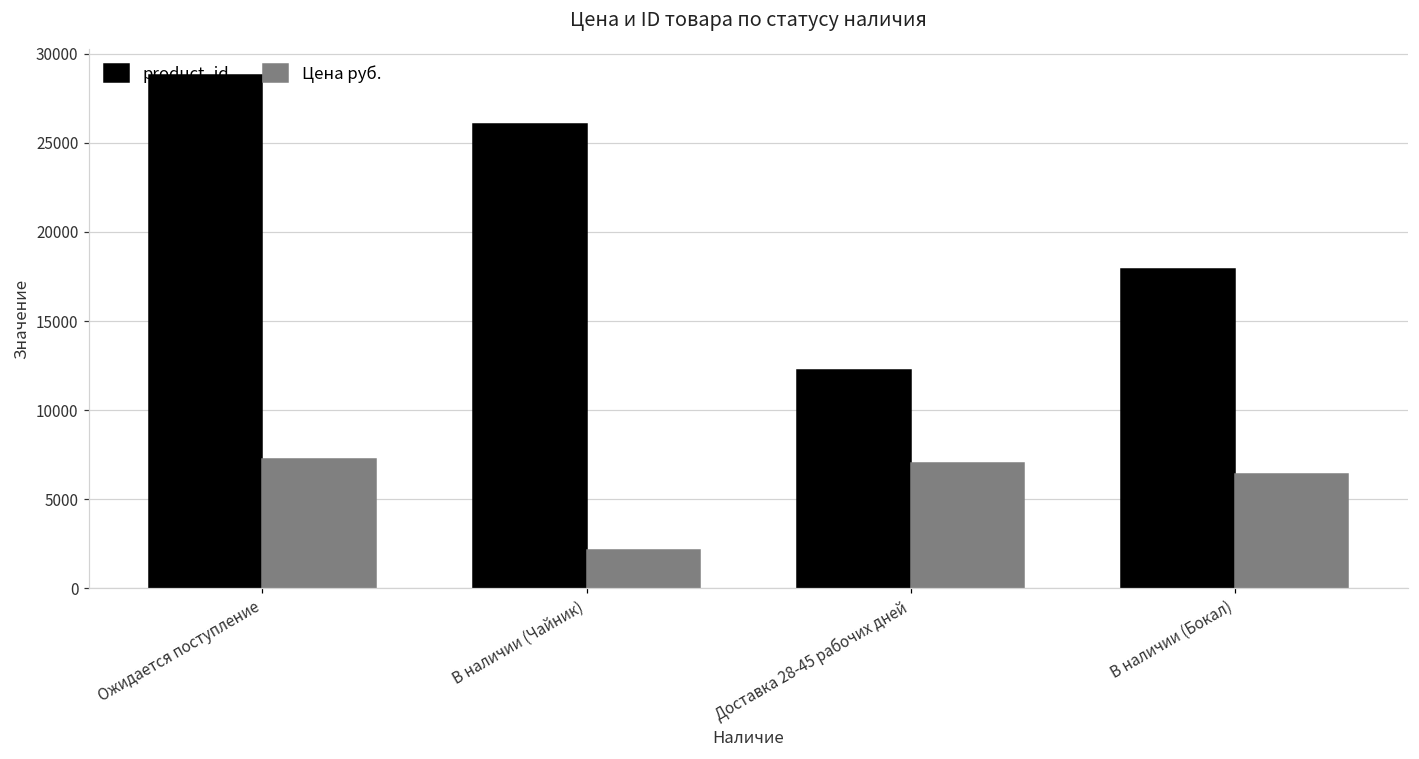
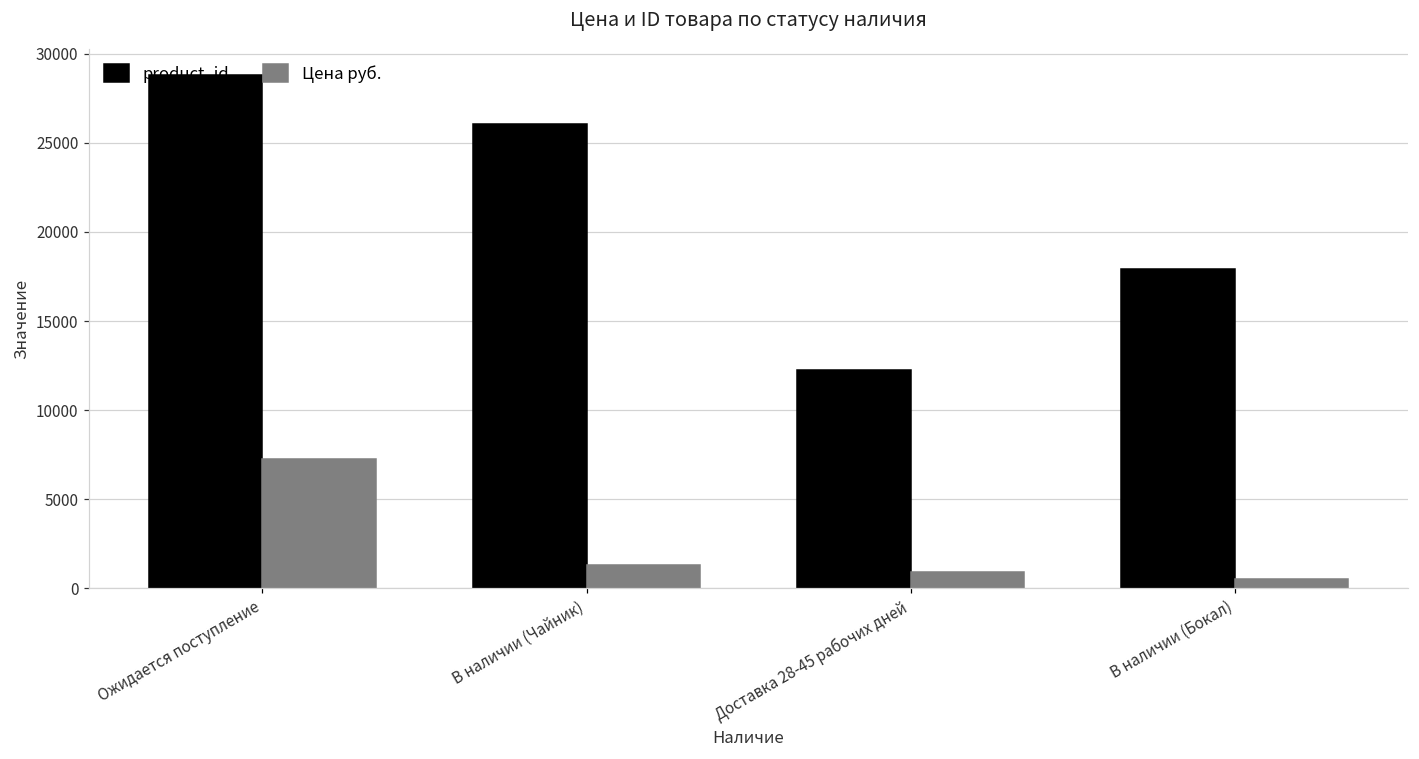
Цена руб., В наличии (Чайник): 2200 -> 1300
Цена руб., Доставка 28-45 рабочих дней: 7000 -> 900
Цена руб., В наличии (Бокал): 6400 -> 500
